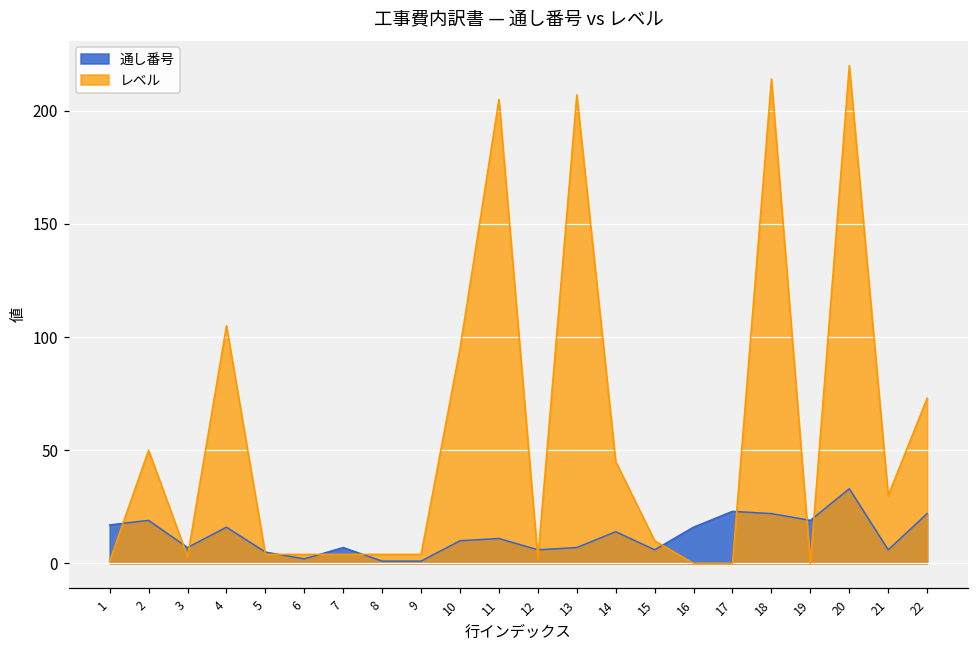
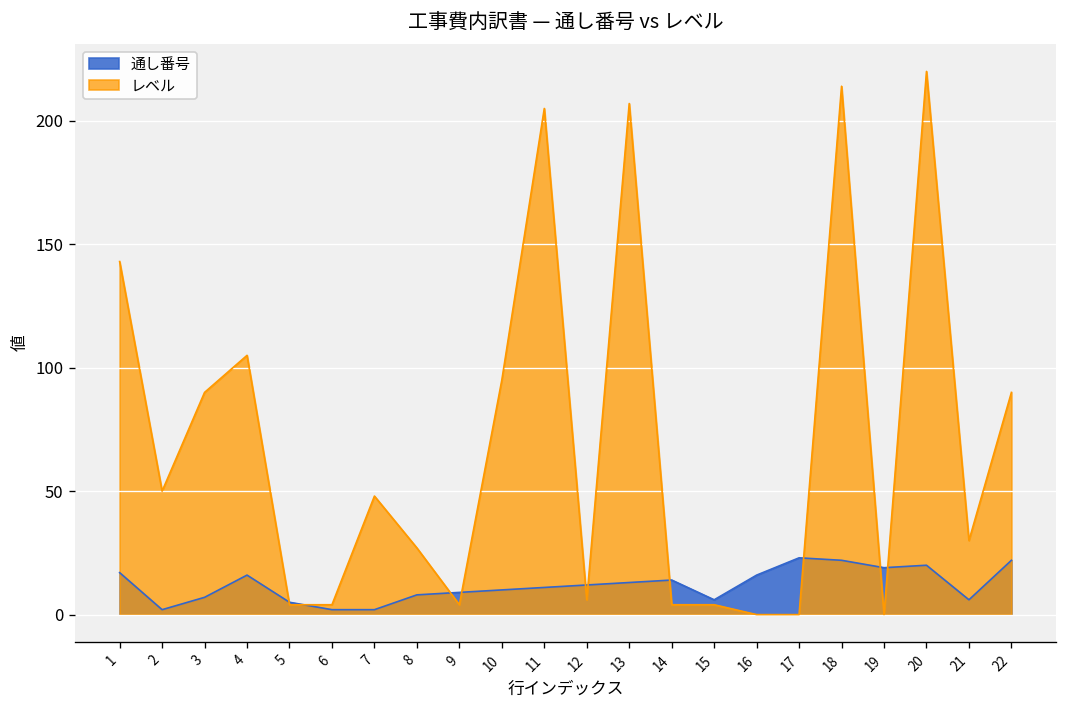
レベル, 1: 1 -> 143
通し番号, 2: 19 -> 2
レベル, 3: 3 -> 90
通し番号, 7: 7 -> 2
レベル, 7: 4 -> 48
通し番号, 8: 1 -> 8
レベル, 8: 4 -> 27
通し番号, 9: 1 -> 9
通し番号, 12: 6 -> 12
レベル, 12: 2 -> 6
通し番号, 13: 7 -> 13
レベル, 14: 45 -> 4
レベル, 15: 10 -> 4
通し番号, 20: 33 -> 20
レベル, 22: 73 -> 90
